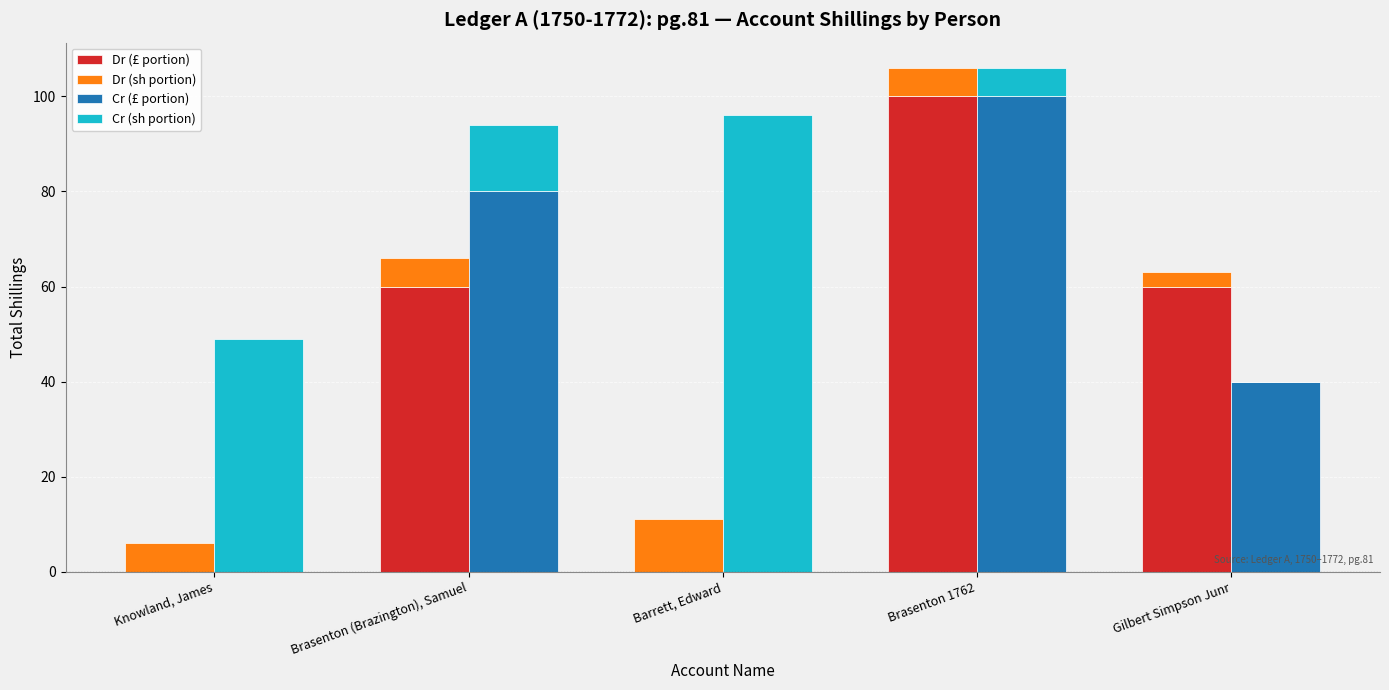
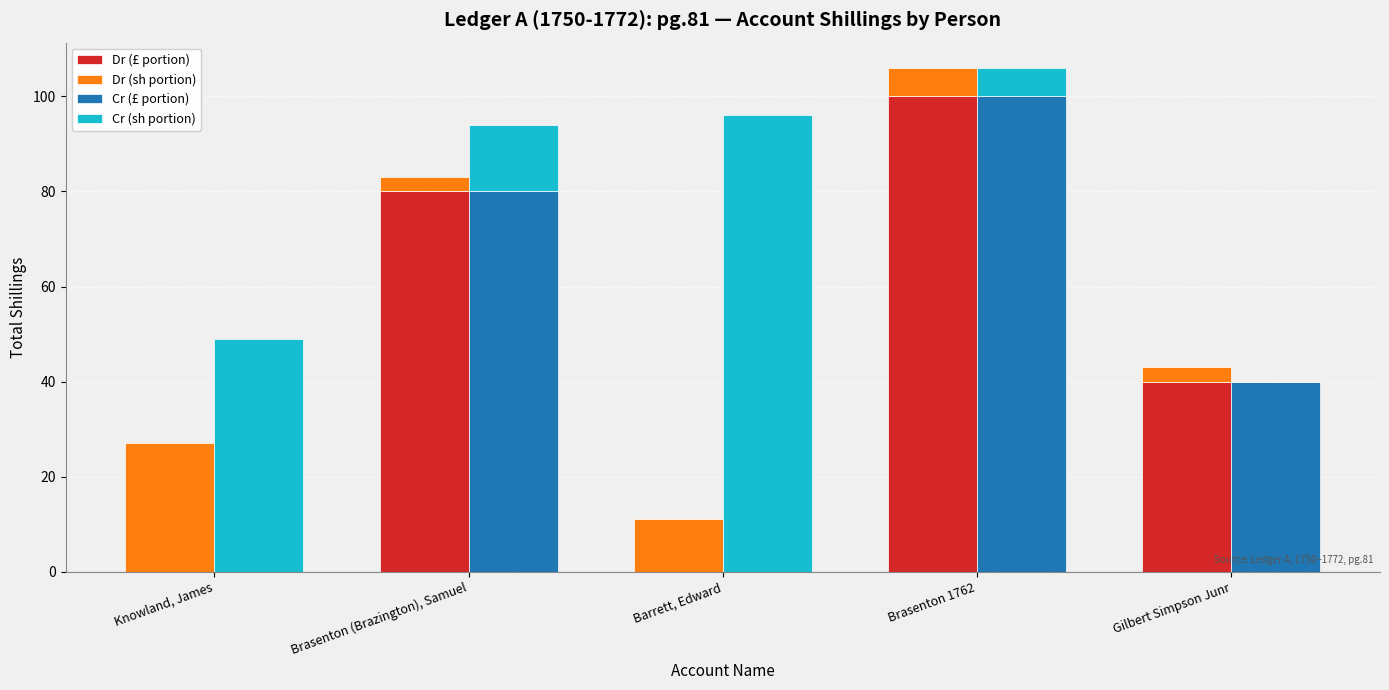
Dr (sh portion), Knowland, James: 6 -> 27
Dr (£ portion), Brasenton (Brazington), Samuel: 60 -> 80
Dr (sh portion), Brasenton (Brazington), Samuel: 6 -> 3
Dr (£ portion), Gilbert Simpson Junr: 60 -> 40
